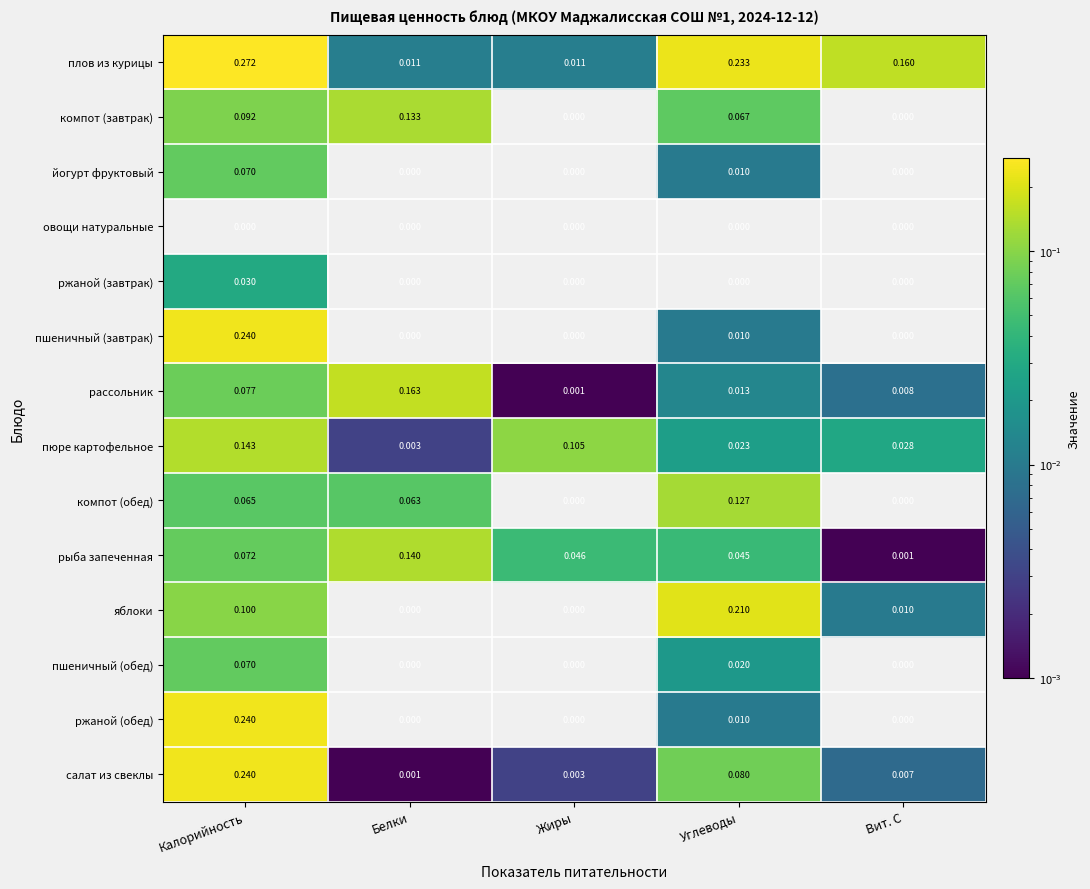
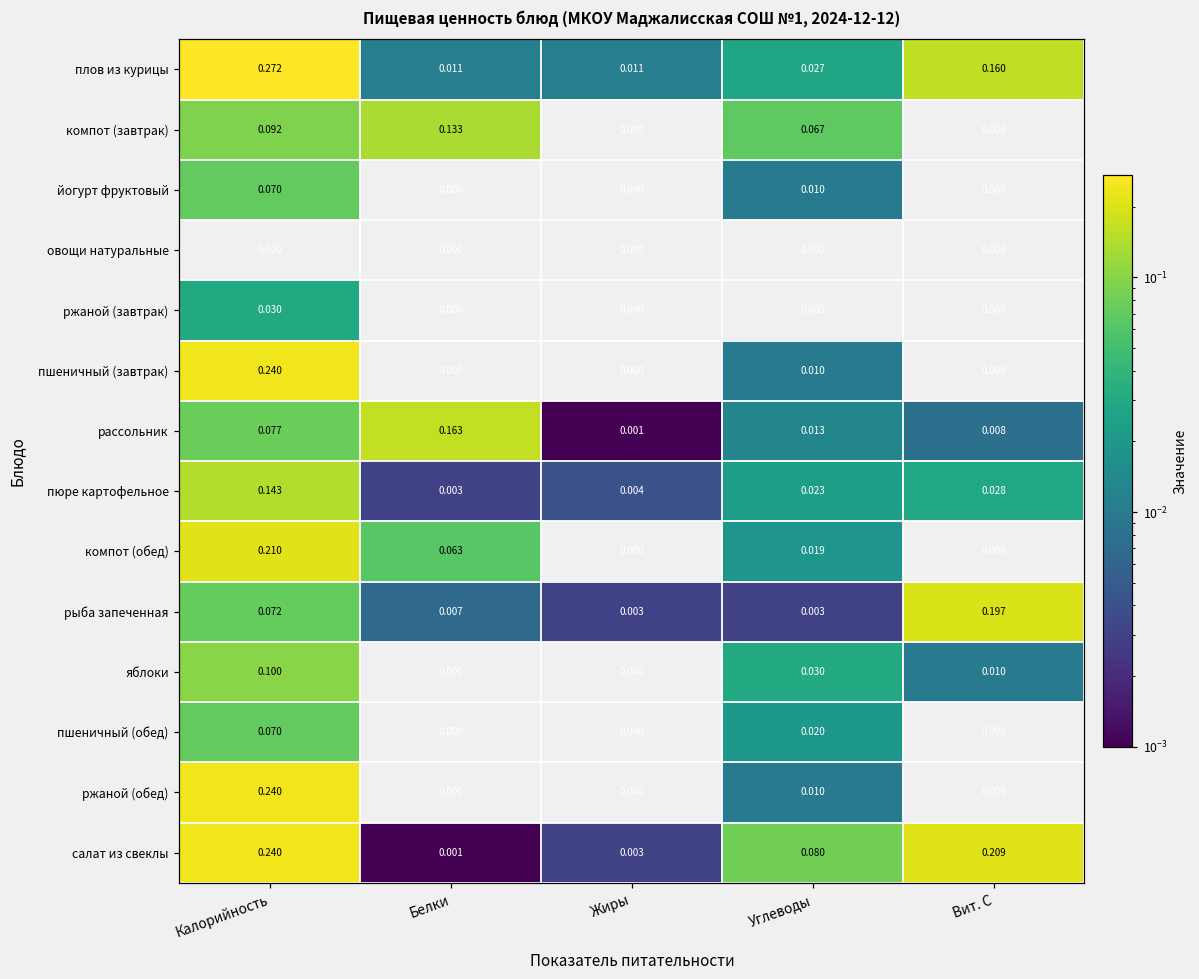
плов из курицы, Углеводы: 0.233 -> 0.027
пюре картофельное, Жиры: 0.105 -> 0.004
компот (обед), Калорийность: 0.065 -> 0.210
компот (обед), Углеводы: 0.127 -> 0.019
рыба запеченная, Белки: 0.140 -> 0.007
рыба запеченная, Жиры: 0.046 -> 0.003
рыба запеченная, Углеводы: 0.045 -> 0.003
рыба запеченная, Вит. С: 0.001 -> 0.197
яблоки, Углеводы: 0.210 -> 0.030
салат из свеклы, Вит. С: 0.007 -> 0.209
